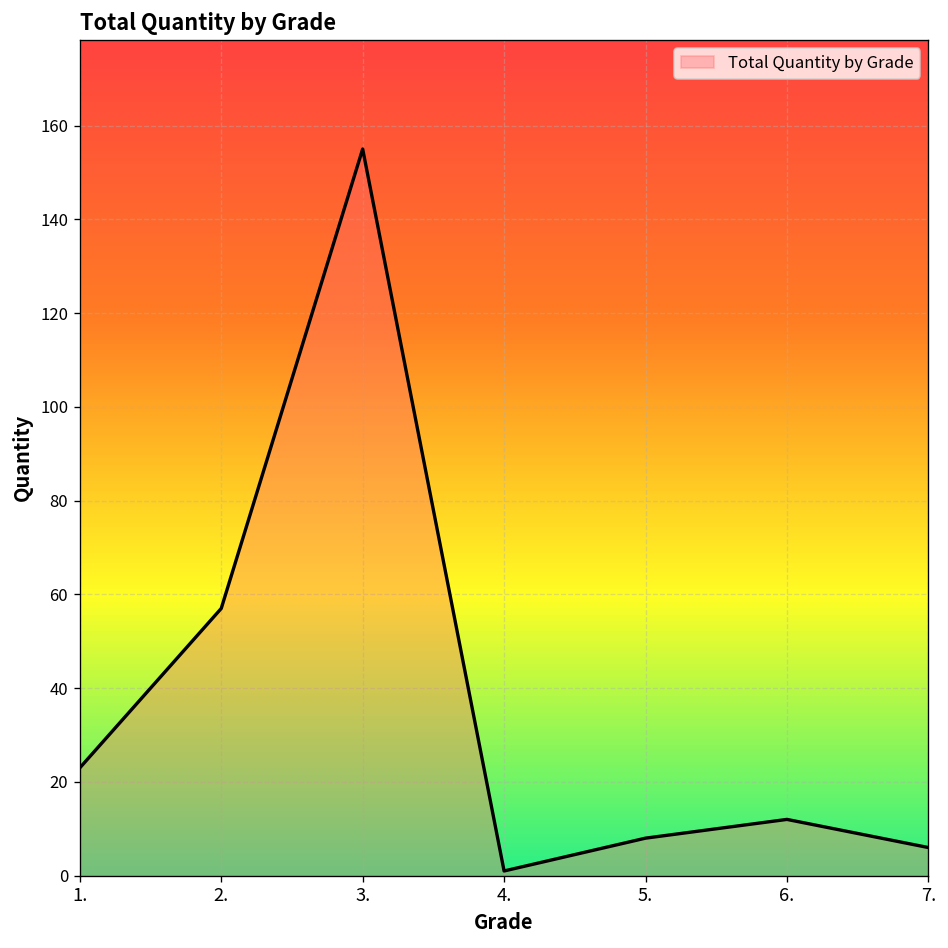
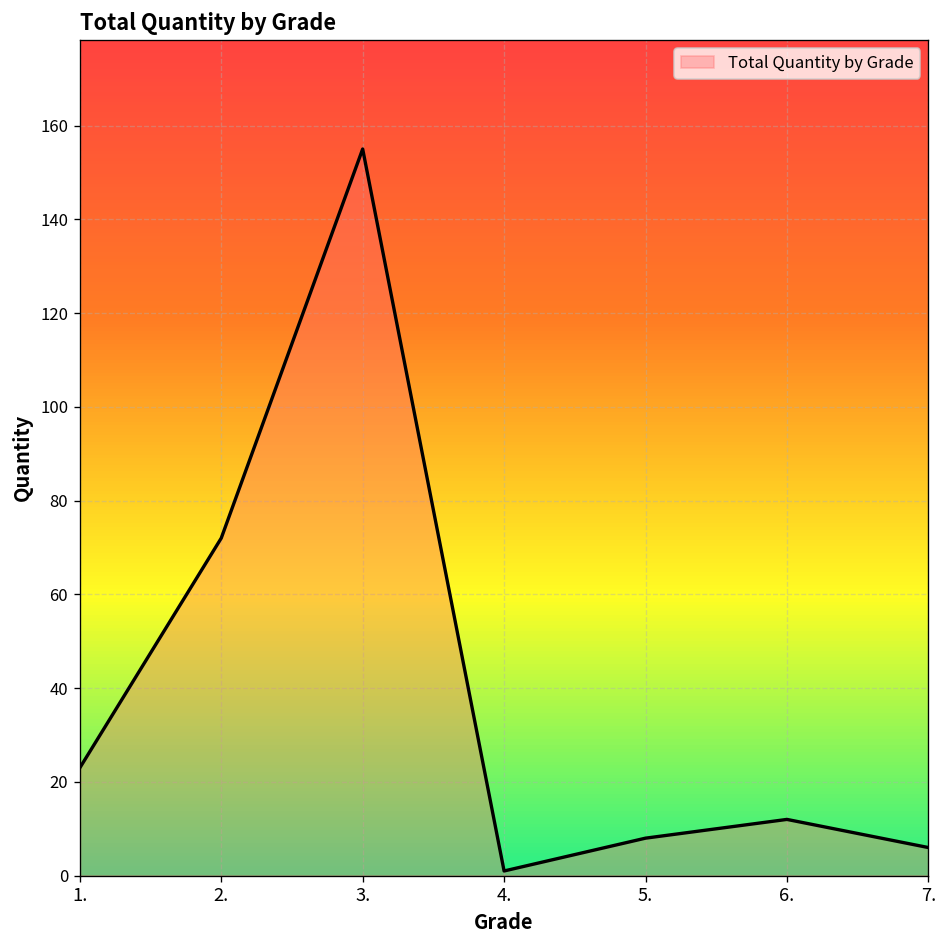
2.: 57 -> 72
